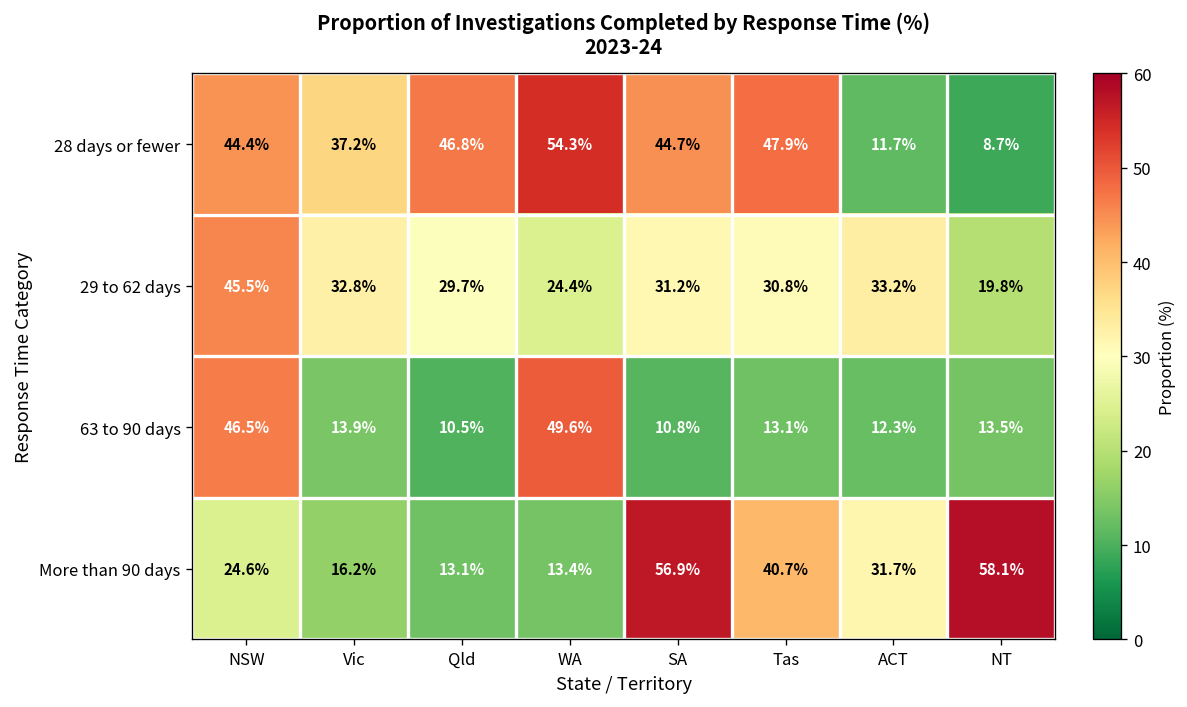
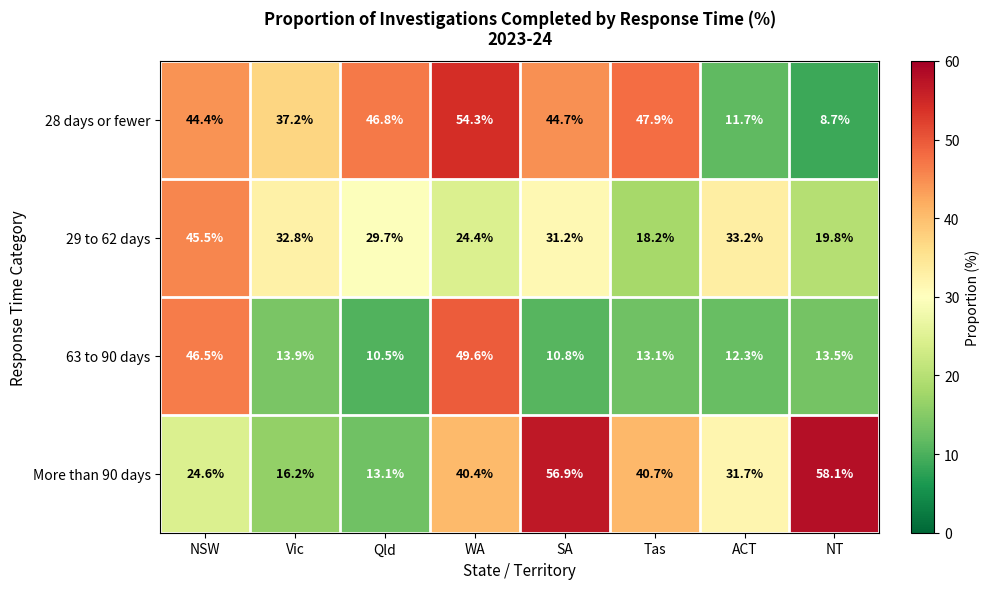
29 to 62 days, Tas: 30.8% -> 18.2%
More than 90 days, WA: 13.4% -> 40.4%
